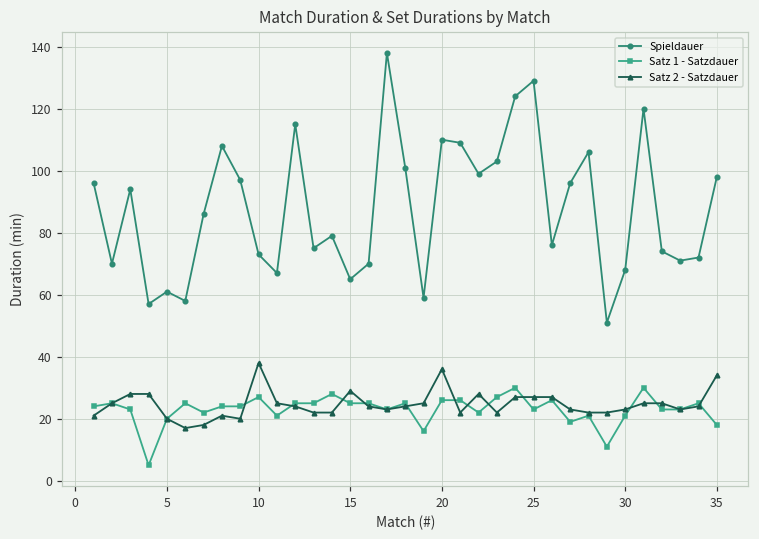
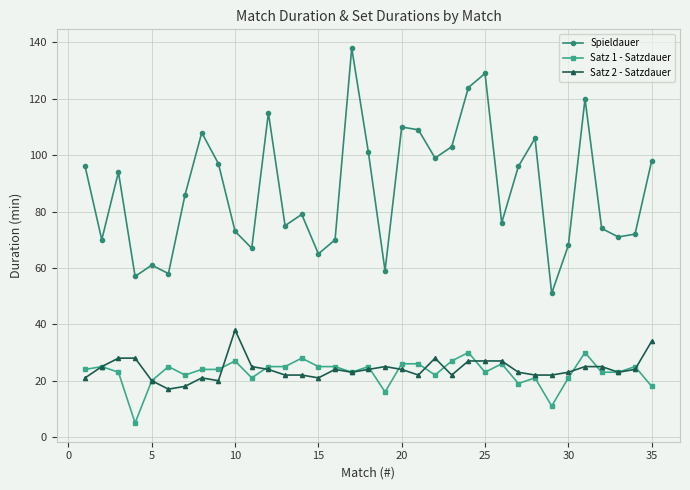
Satz 2 - Satzdauer, 15: 29 -> 21
Satz 2 - Satzdauer, 20: 36 -> 24
